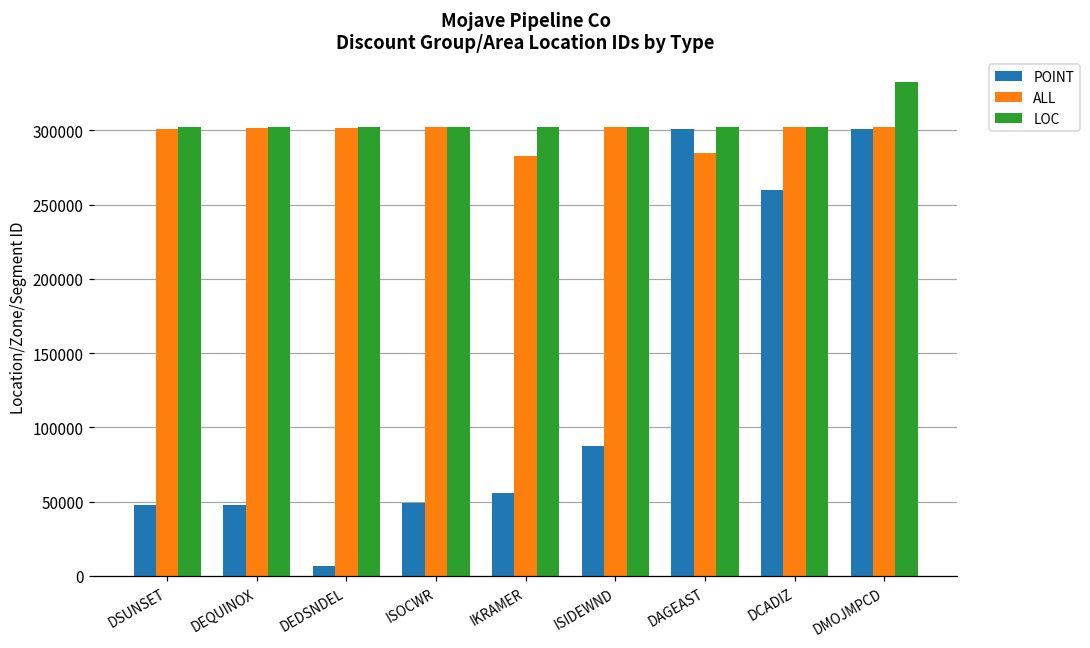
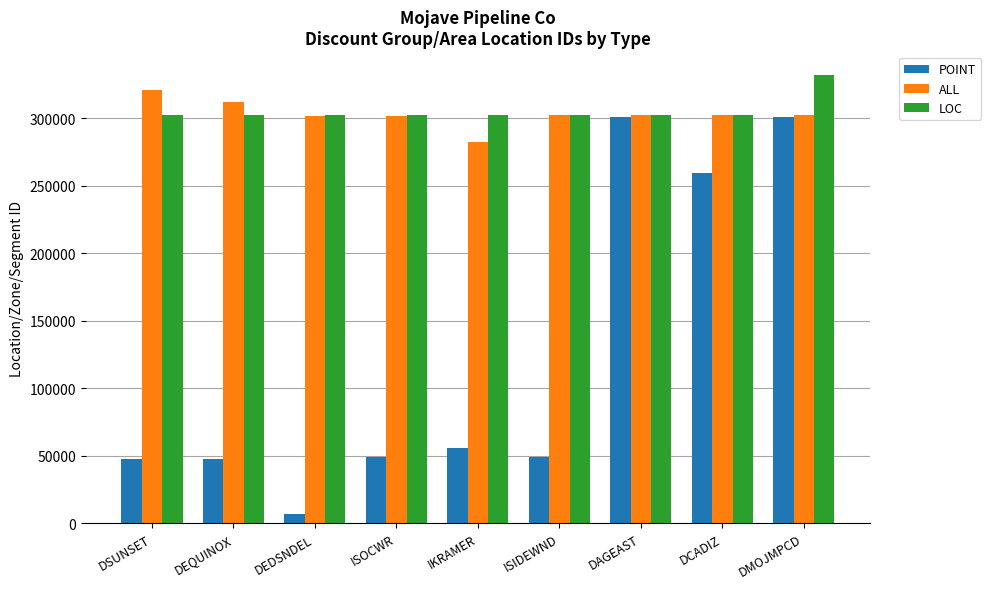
ALL, DSUNSET: 301000 -> 321000
ALL, DEQUINOX: 301000 -> 312000
POINT, ISIDEWND: 88000 -> 49000
ALL, DAGEAST: 285000 -> 302000
